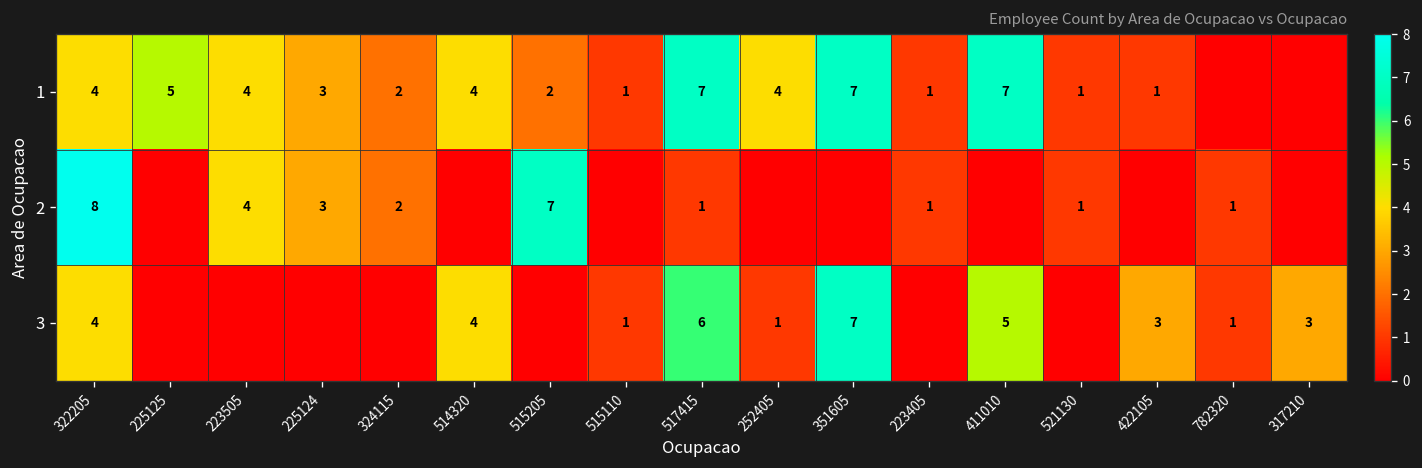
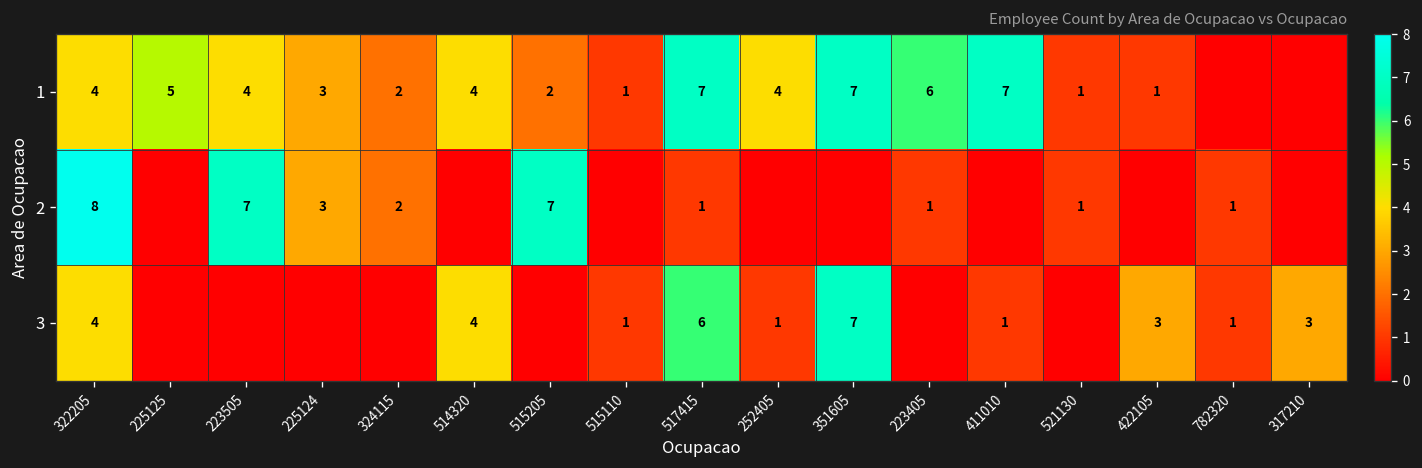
1, 223405: 1 -> 6
2, 223505: 4 -> 7
3, 411010: 5 -> 1
